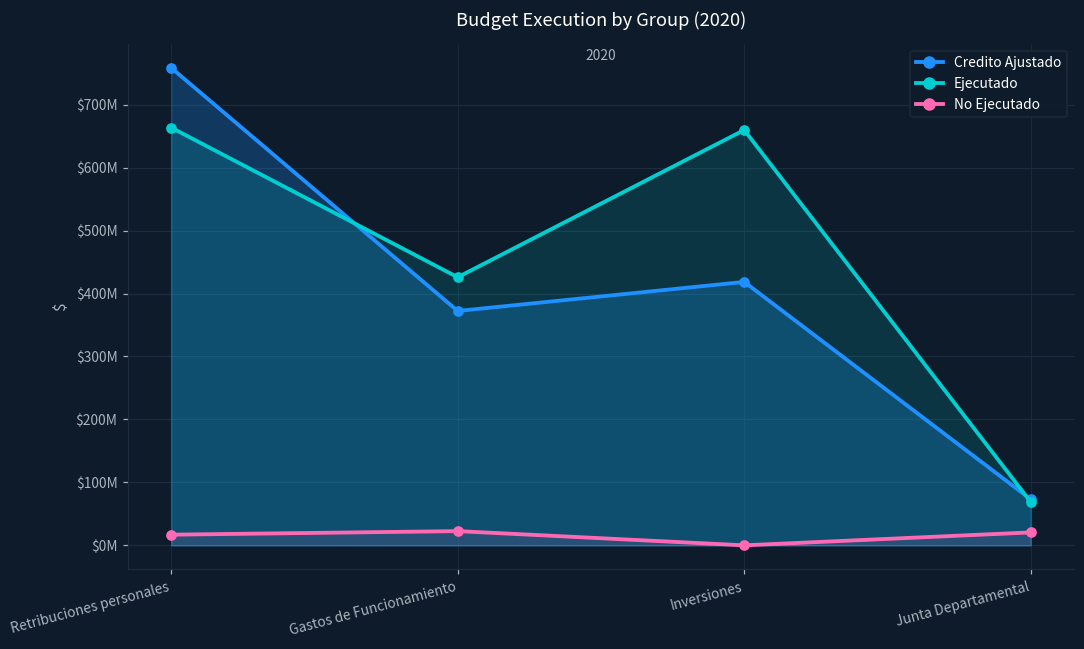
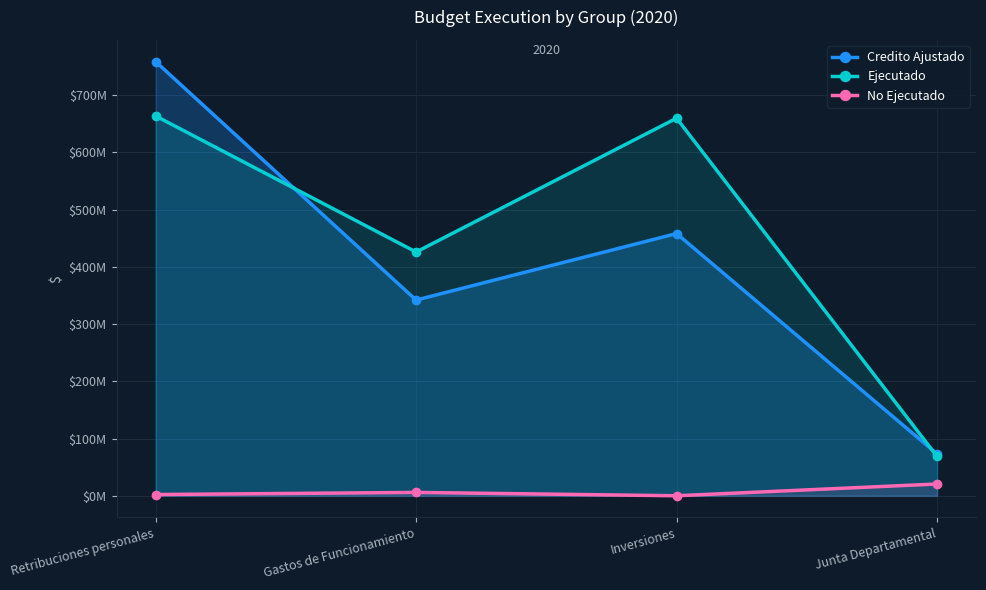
No Ejecutado, Retribuciones personales: $20000000 -> $0
Credito Ajustado, Gastos de Funcionamiento: $370000000 -> $340000000
No Ejecutado, Gastos de Funcionamiento: $20000000 -> $10000000
Credito Ajustado, Inversiones: $420000000 -> $460000000
